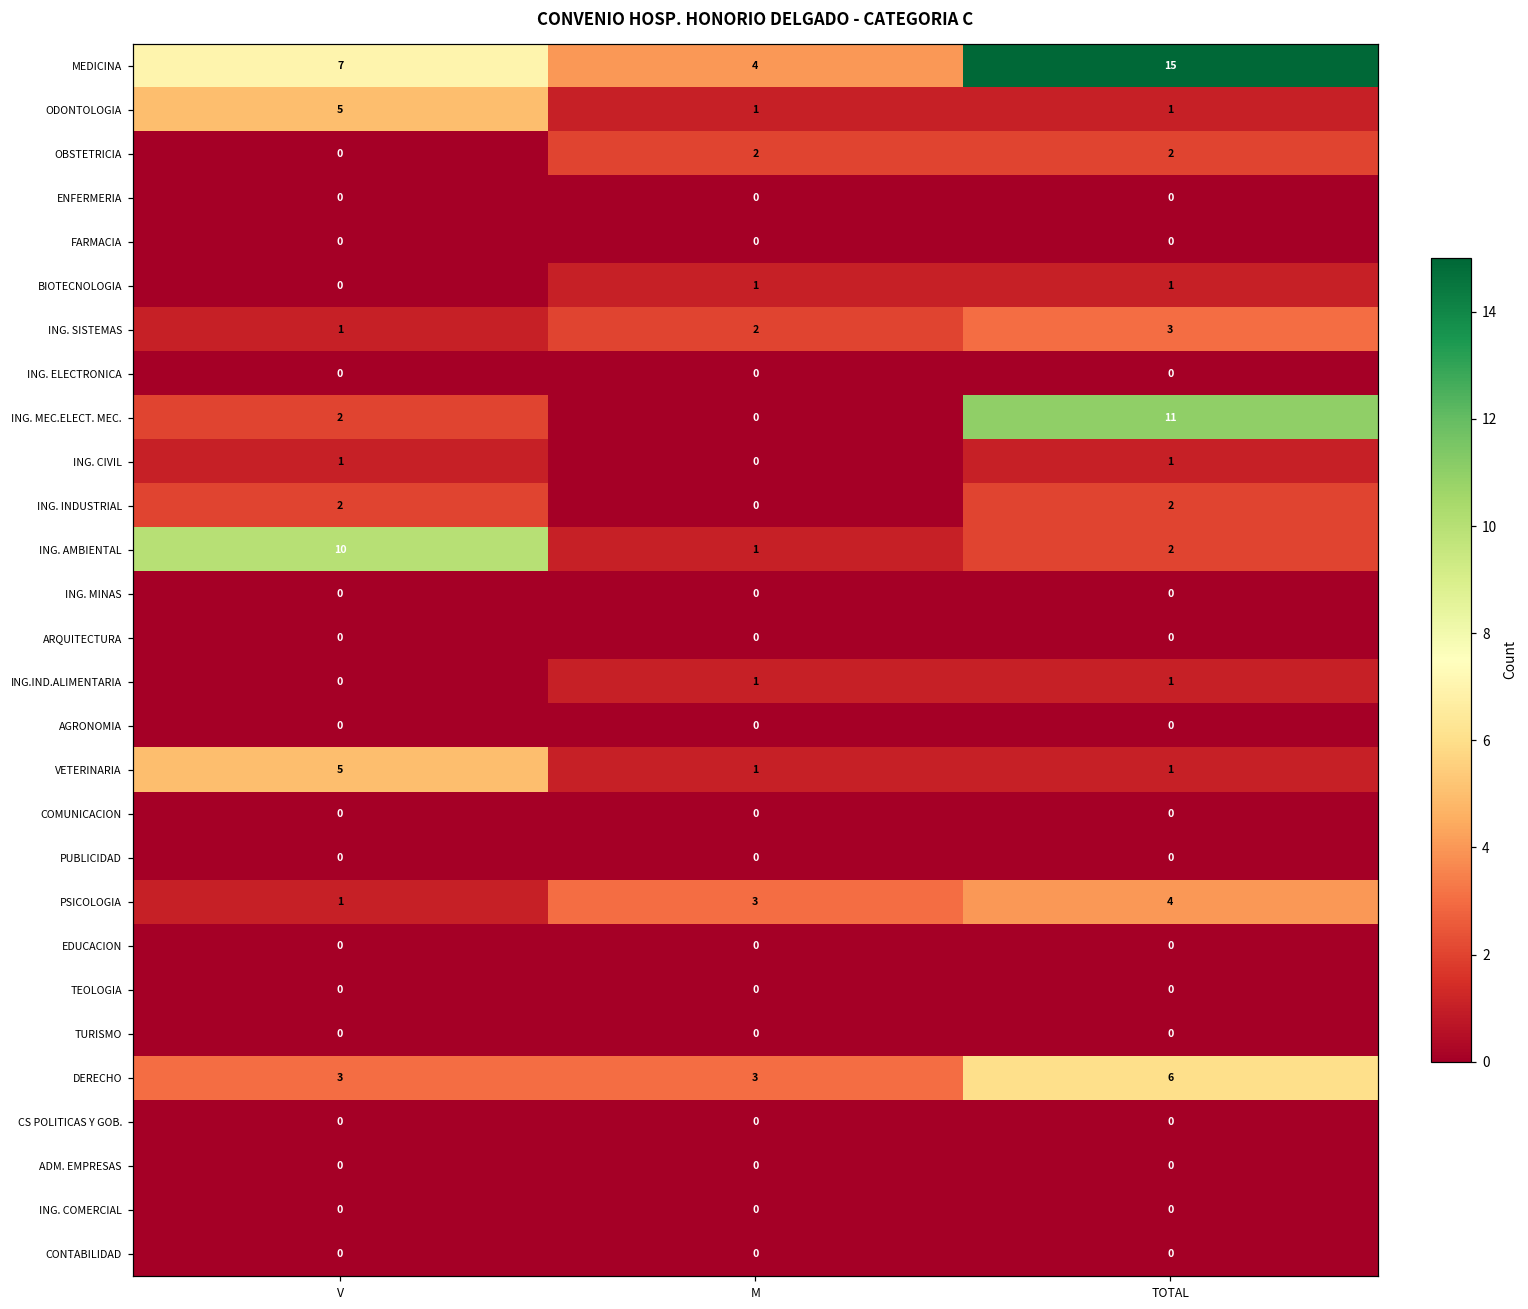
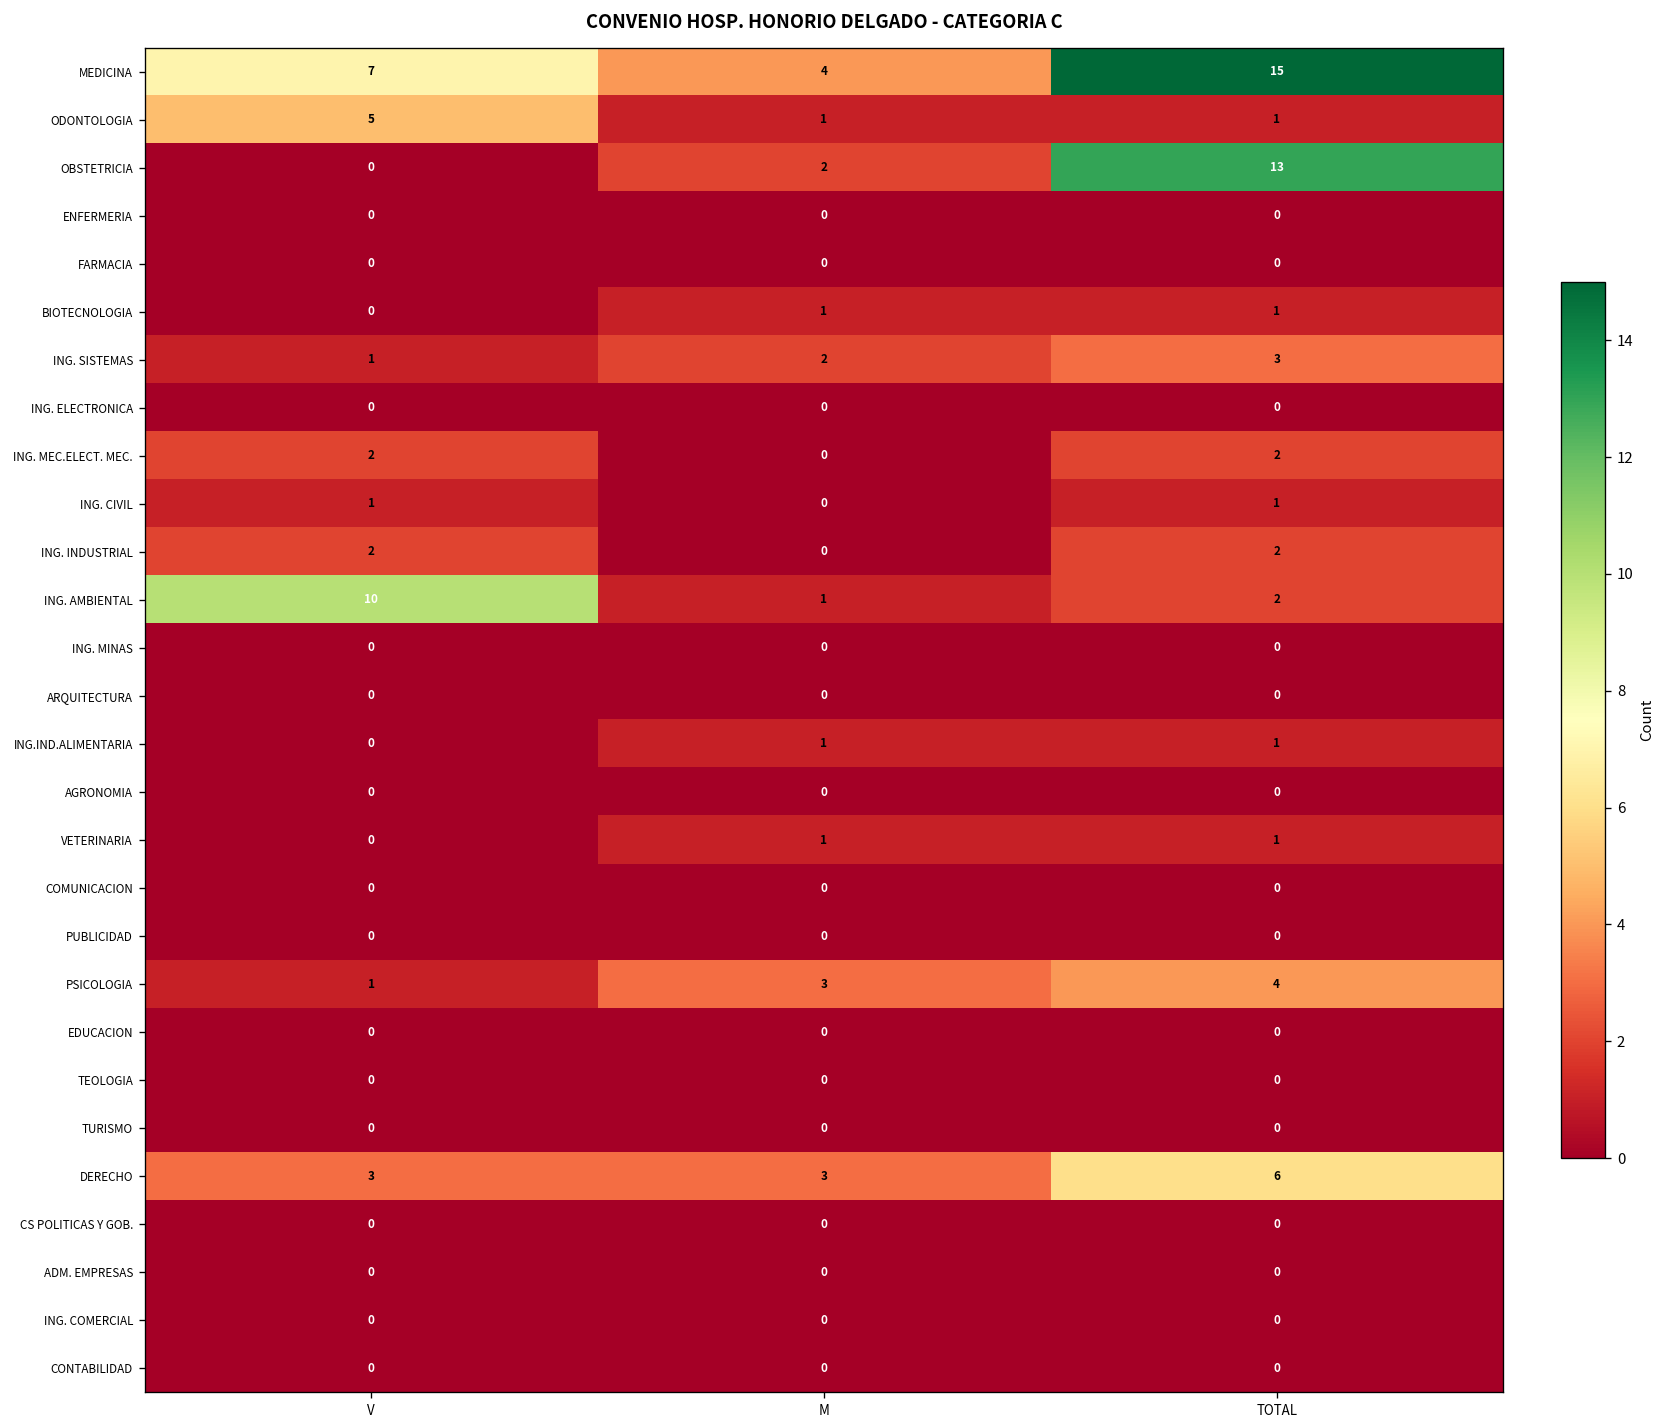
OBSTETRICIA, TOTAL: 2 -> 13
ING. MEC.ELECT. MEC., TOTAL: 11 -> 2
VETERINARIA, V: 5 -> 0
